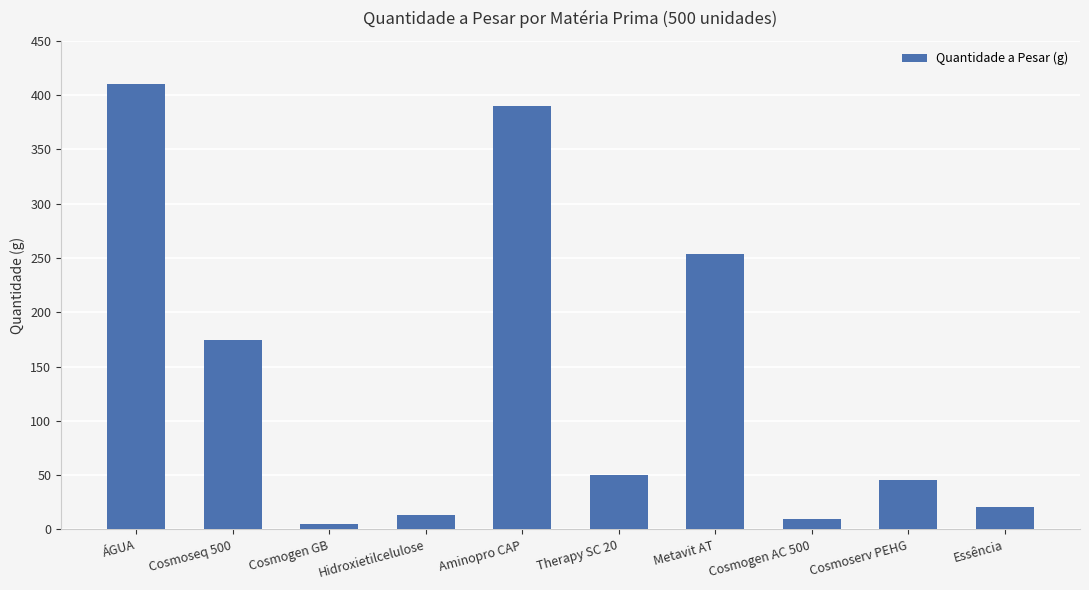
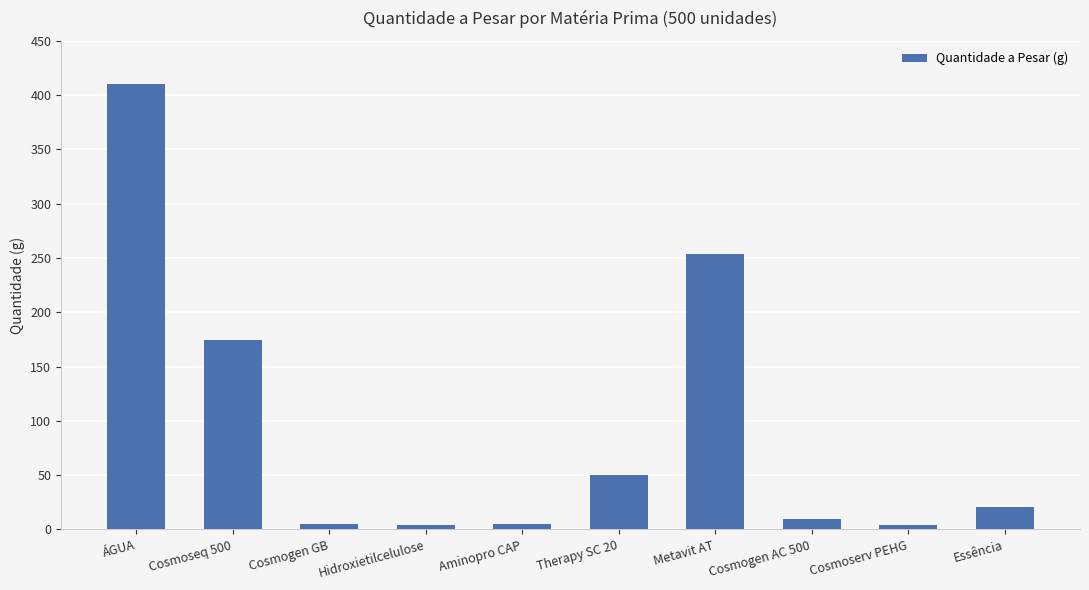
Hidroxietilcelulose: 13 -> 4
Aminopro CAP: 390 -> 5
Cosmoserv PEHG: 46 -> 4
